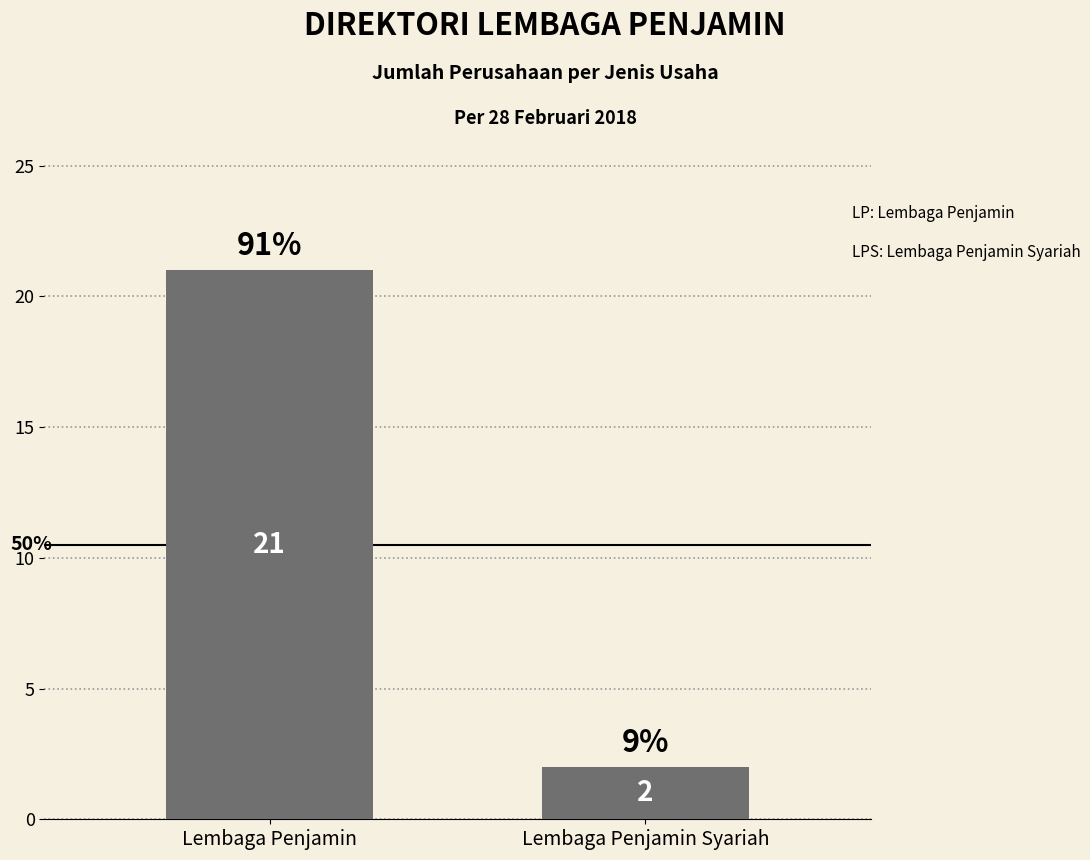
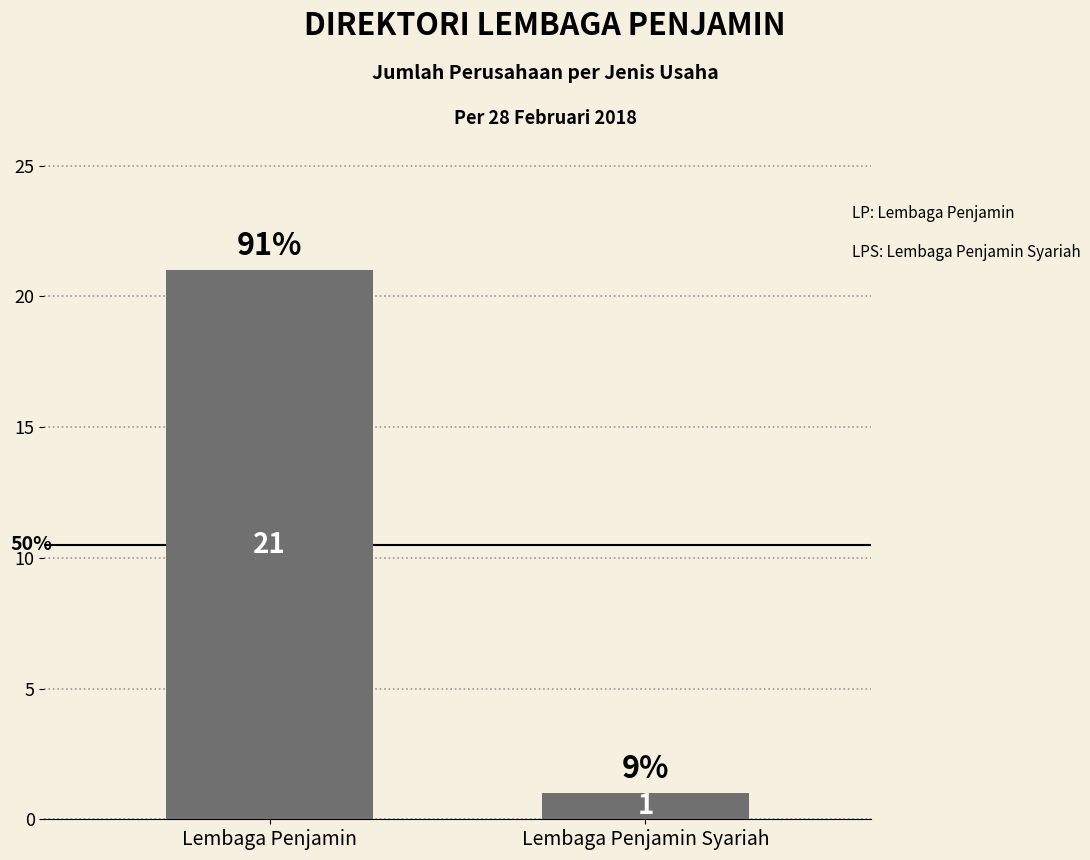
Lembaga Penjamin Syariah: 2 -> 1
